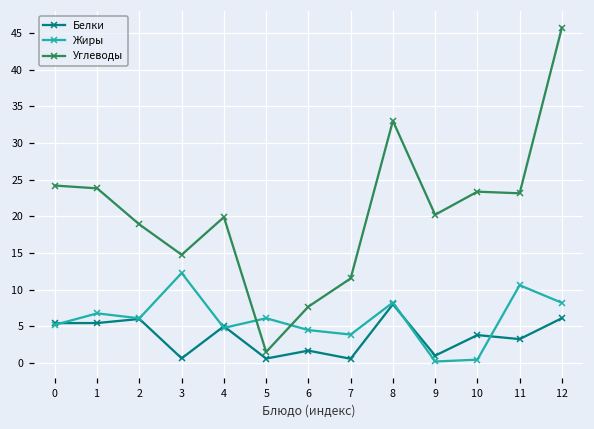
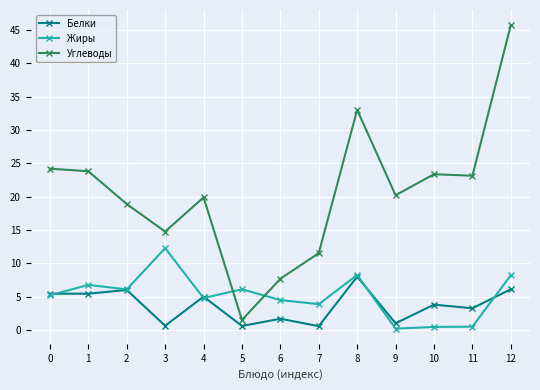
Жиры, 11: 11 -> 1
